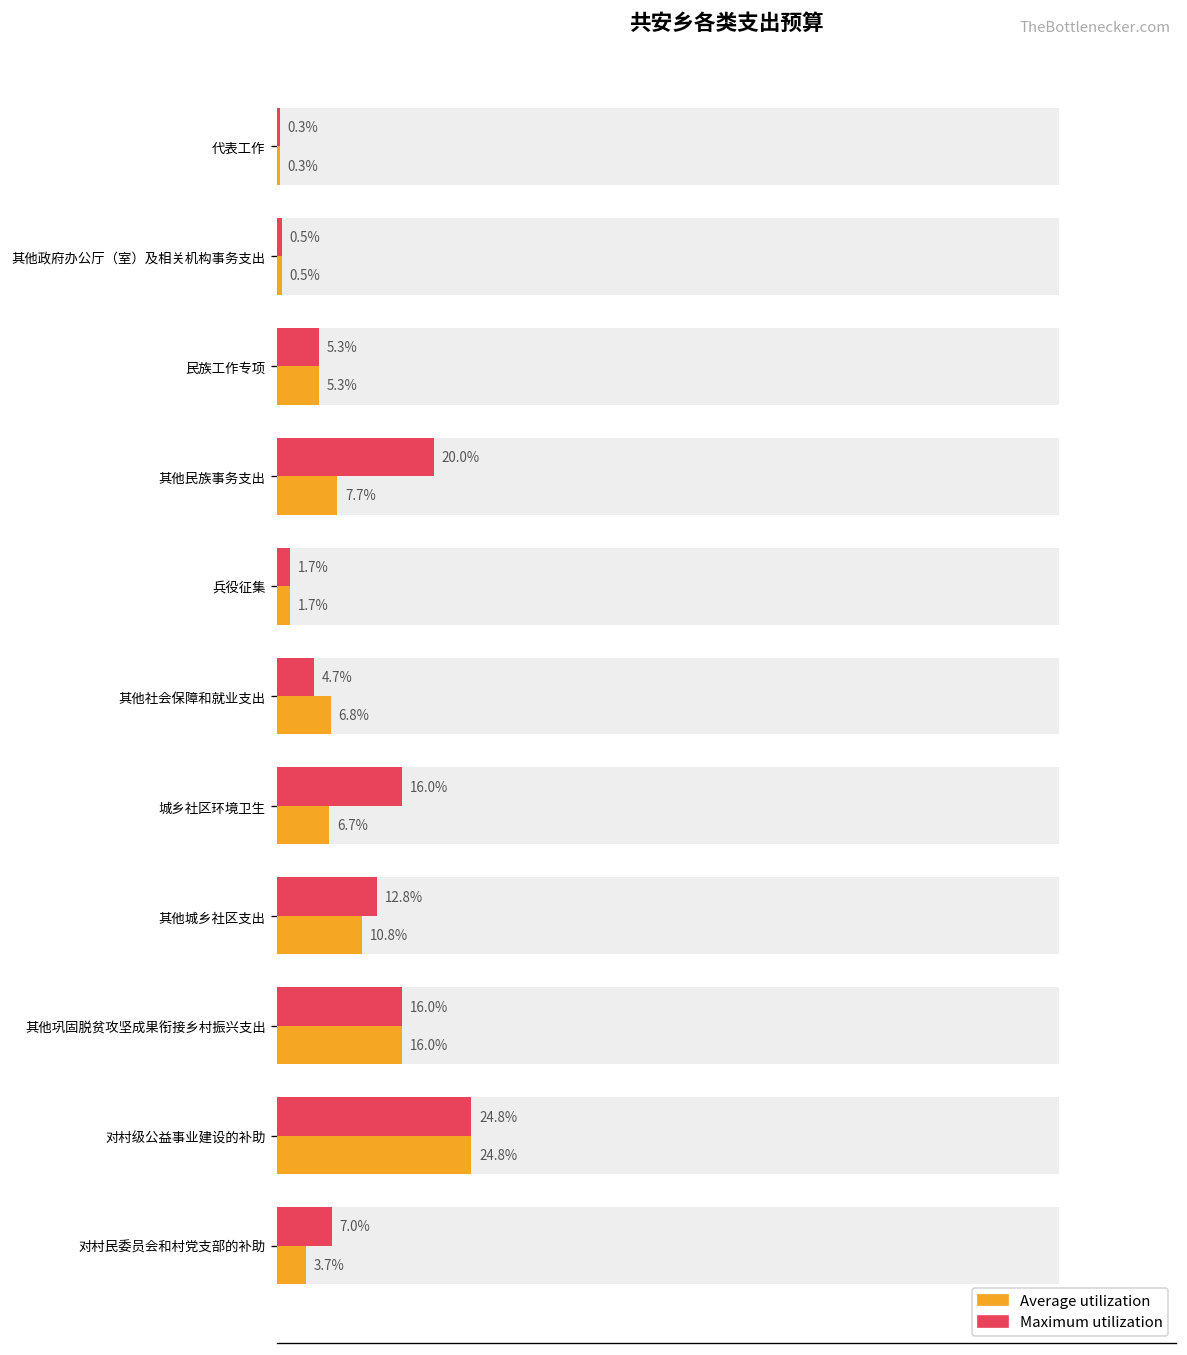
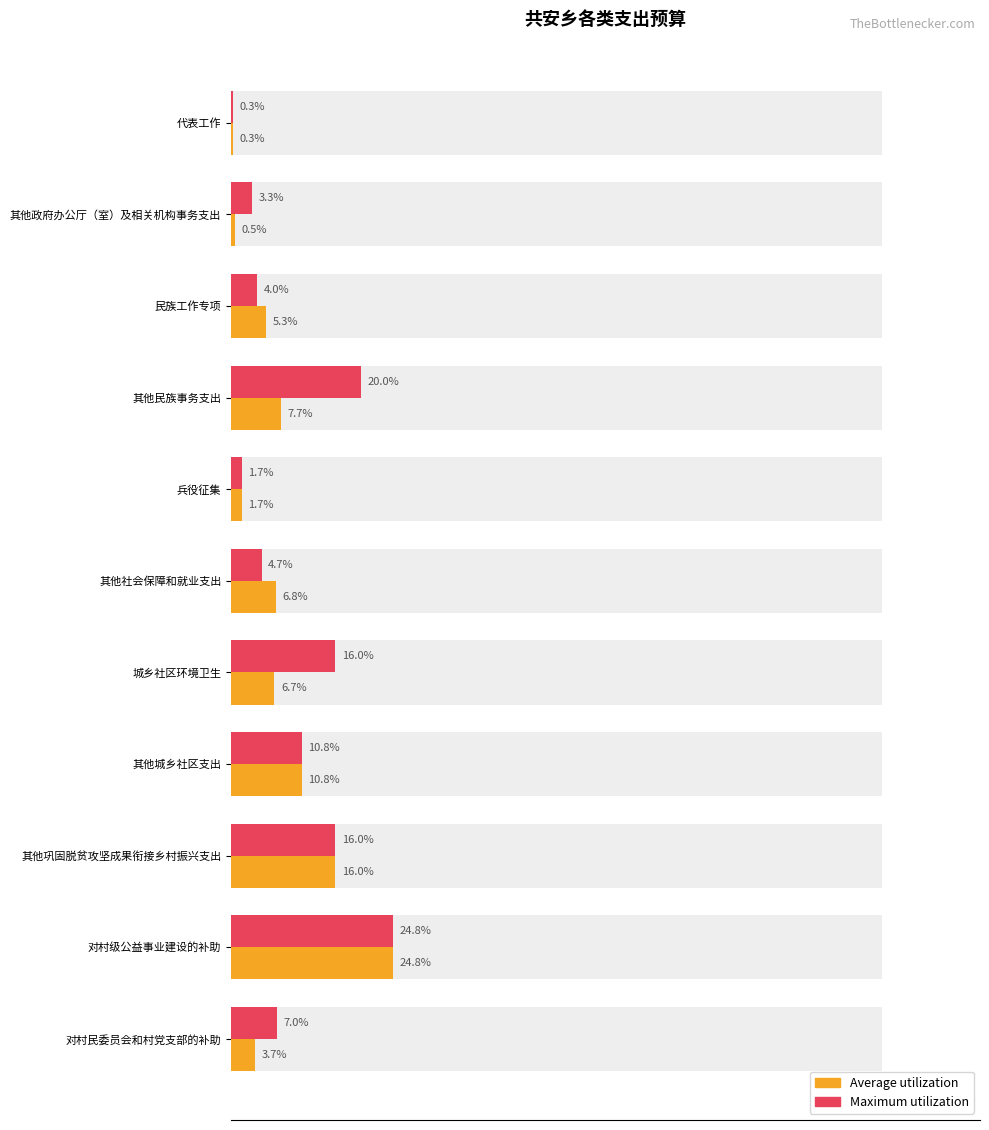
Maximum utilization, 其他政府办公厅（室）及相关机构事务支出: 0.5% -> 3.3%
Maximum utilization, 民族工作专项: 5.3% -> 4.0%
Maximum utilization, 其他城乡社区支出: 12.8% -> 10.8%
